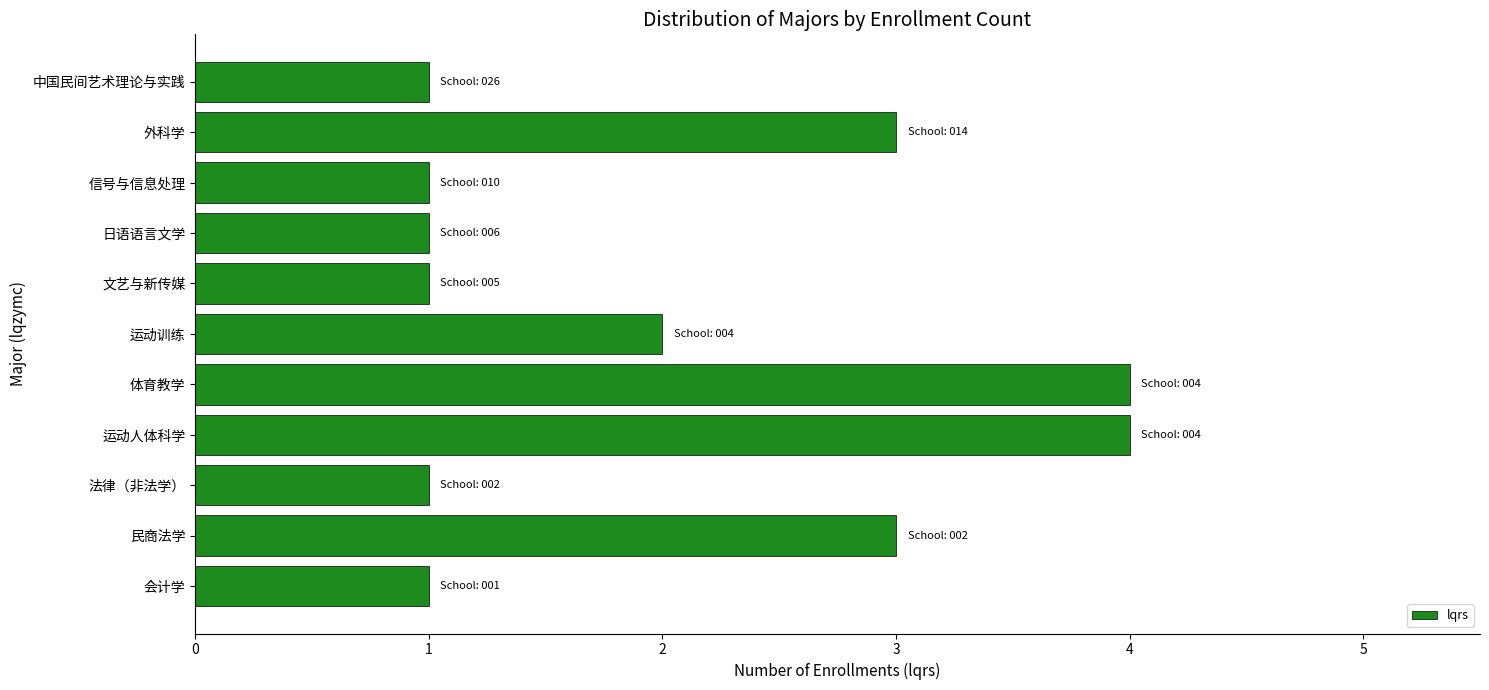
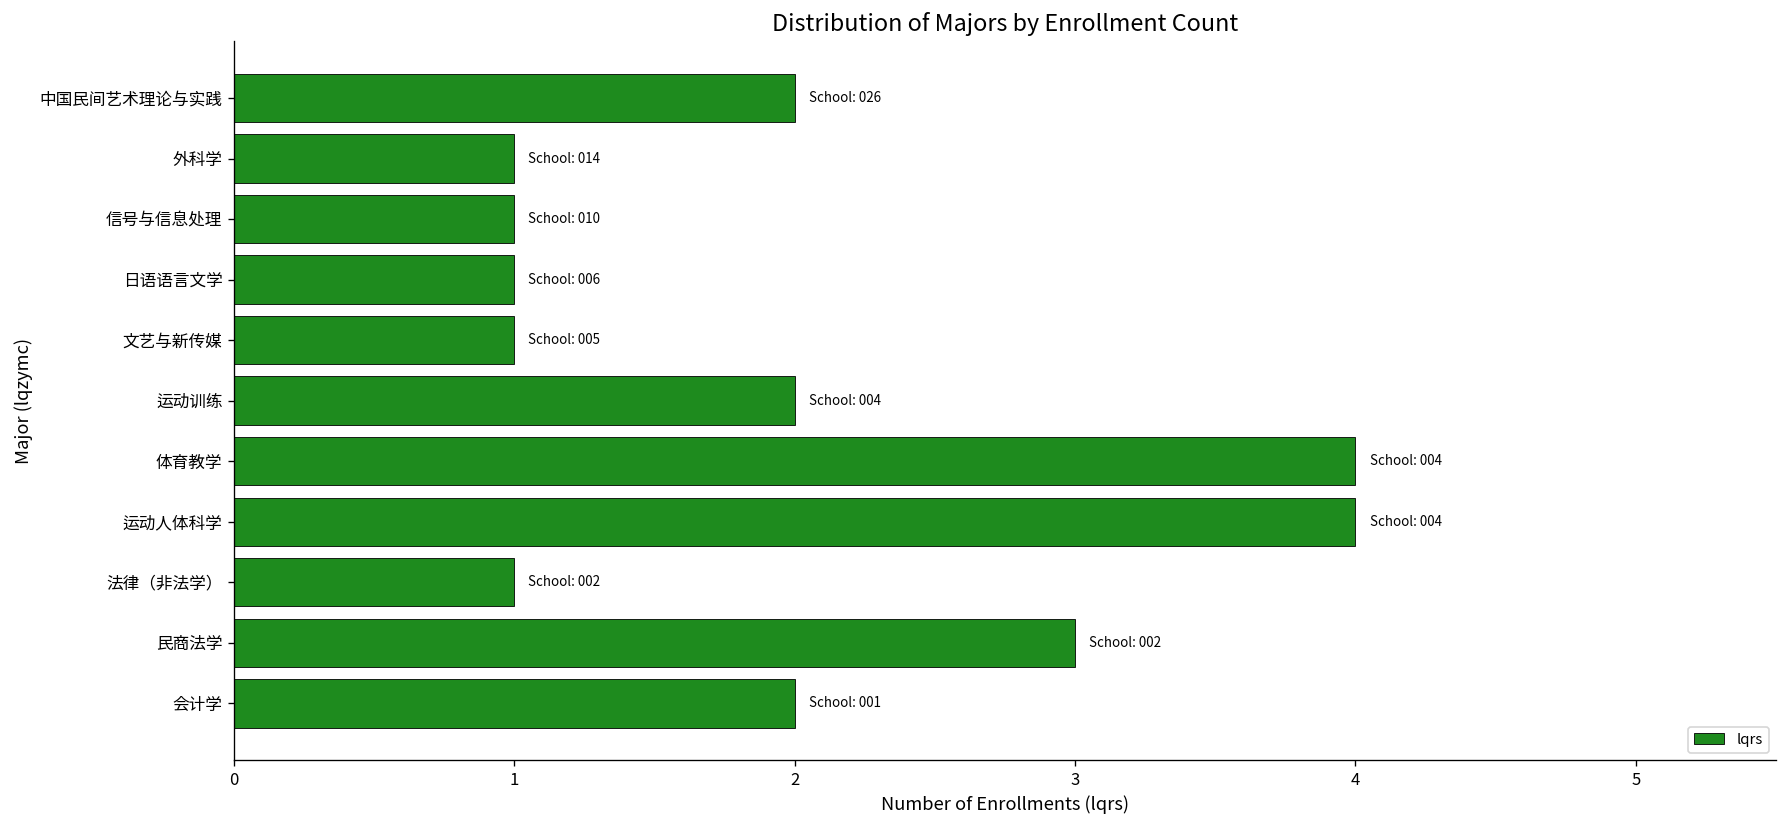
中国民间艺术理论与实践: 1 -> 2
外科学: 3 -> 1
会计学: 1 -> 2
